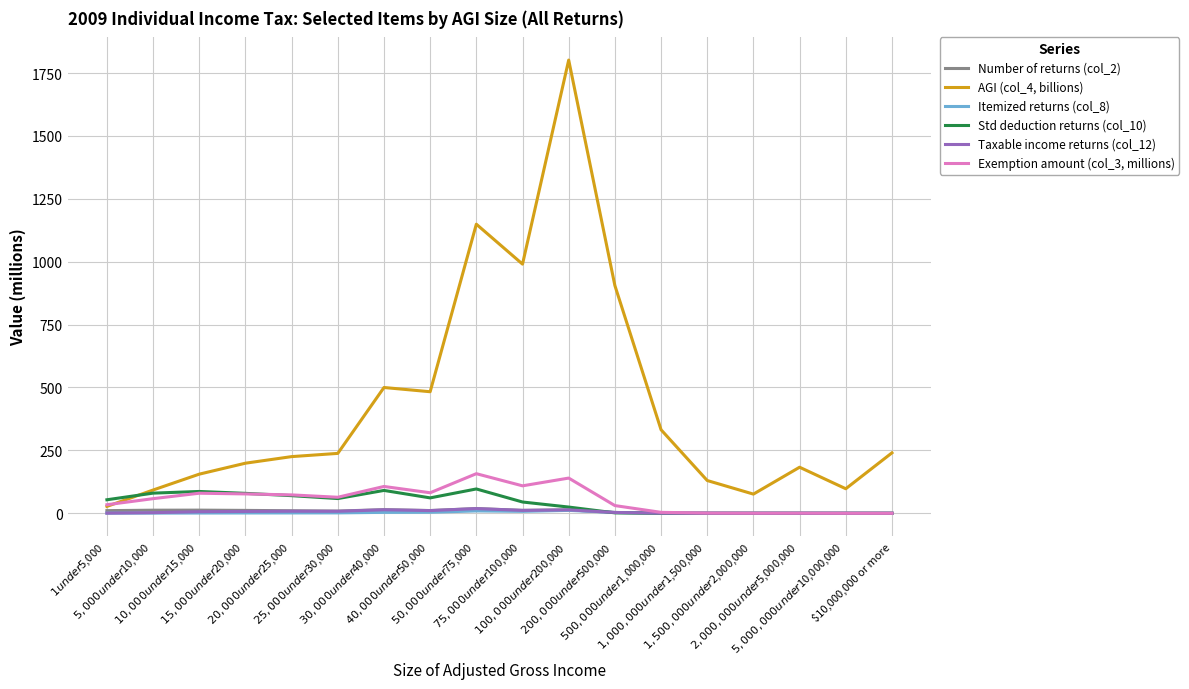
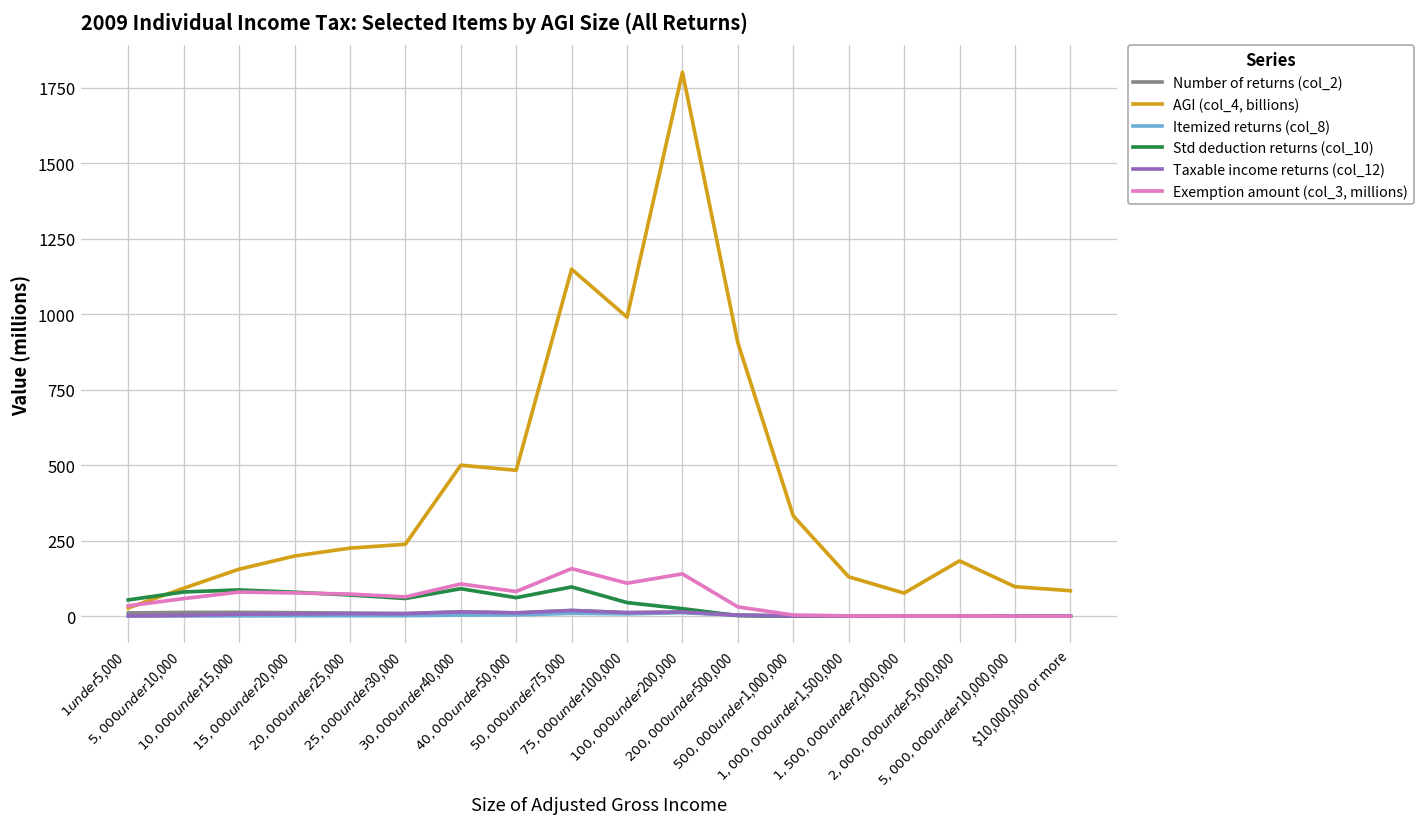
AGI (col_4, billions), $10,000,000 or more: 240 -> 80
